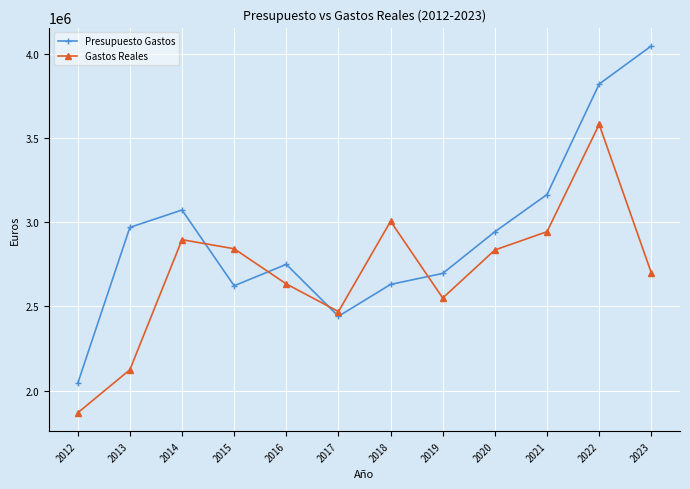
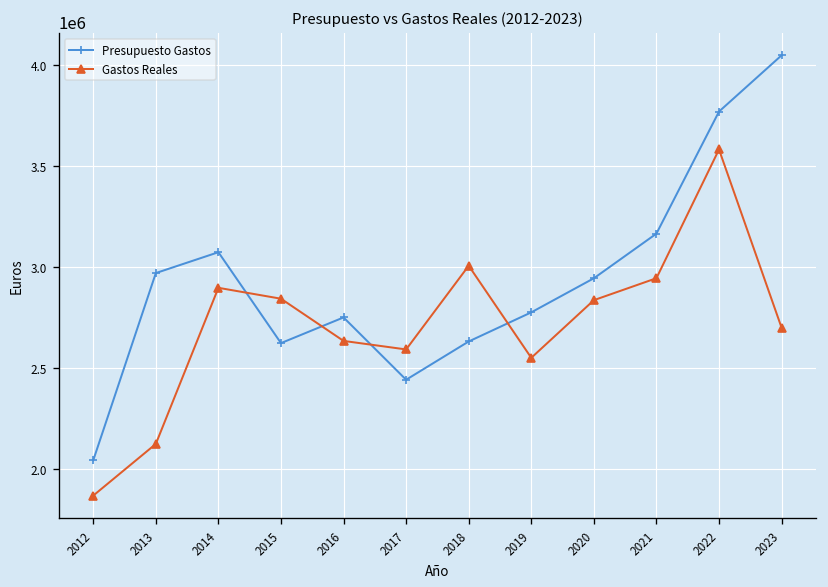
Gastos Reales, 2017: 2470000 -> 2590000
Presupuesto Gastos, 2019: 2700000 -> 2780000
Presupuesto Gastos, 2022: 3820000 -> 3770000
